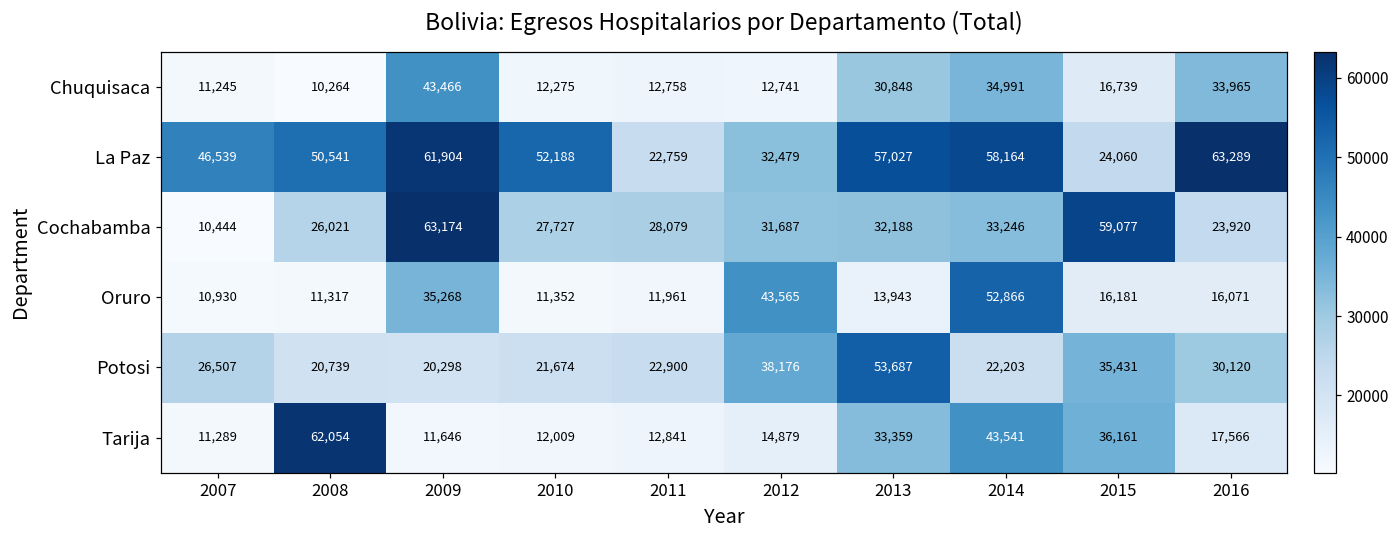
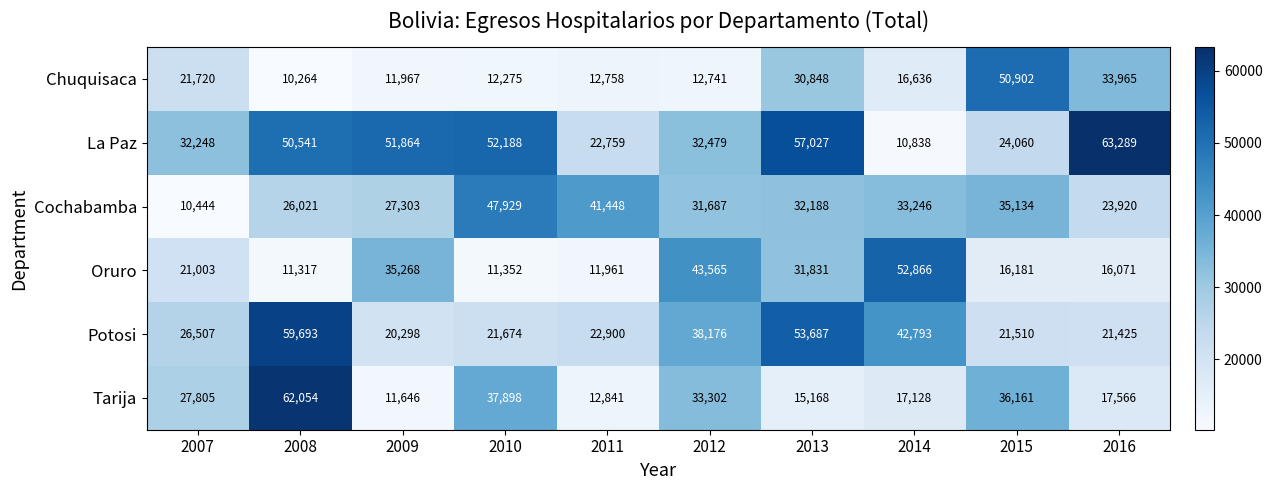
Chuquisaca, 2007: 11,245 -> 21,720
Chuquisaca, 2009: 43,466 -> 11,967
Chuquisaca, 2014: 34,991 -> 16,636
Chuquisaca, 2015: 16,739 -> 50,902
La Paz, 2007: 46,539 -> 32,248
La Paz, 2009: 61,904 -> 51,864
La Paz, 2014: 58,164 -> 10,838
Cochabamba, 2009: 63,174 -> 27,303
Cochabamba, 2010: 27,727 -> 47,929
Cochabamba, 2011: 28,079 -> 41,448
Cochabamba, 2015: 59,077 -> 35,134
Oruro, 2007: 10,930 -> 21,003
Oruro, 2013: 13,943 -> 31,831
Potosi, 2008: 20,739 -> 59,693
Potosi, 2014: 22,203 -> 42,793
Potosi, 2015: 35,431 -> 21,510
Potosi, 2016: 30,120 -> 21,425
Tarija, 2007: 11,289 -> 27,805
Tarija, 2010: 12,009 -> 37,898
Tarija, 2012: 14,879 -> 33,302
Tarija, 2013: 33,359 -> 15,168
Tarija, 2014: 43,541 -> 17,128
